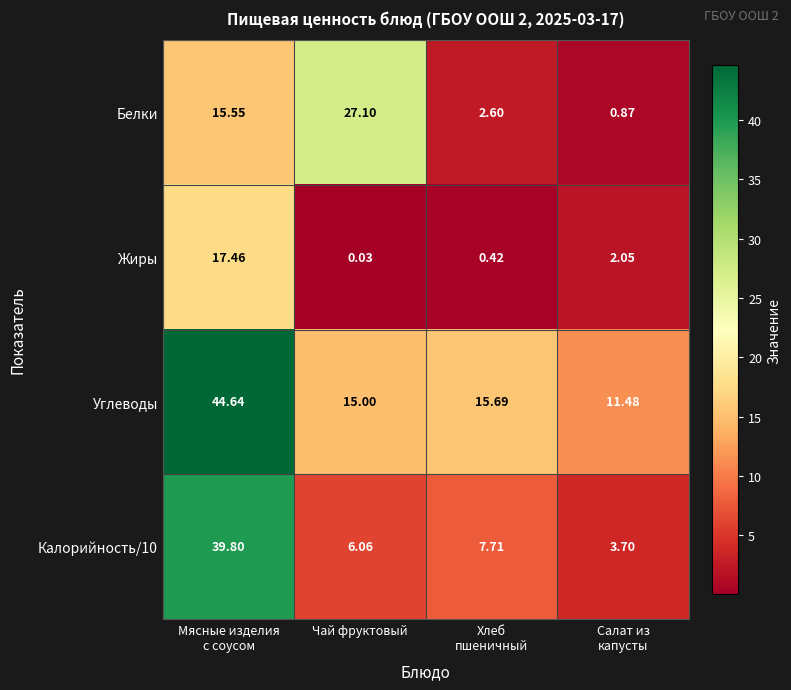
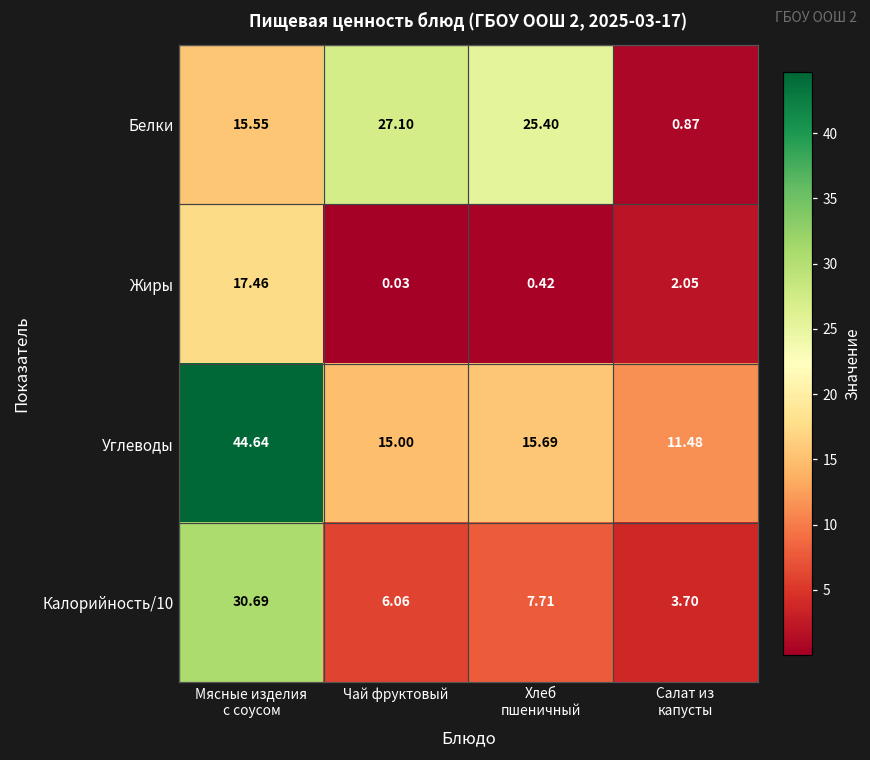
Белки, Хлеб пшеничный: 2.60 -> 25.40
Калорийность/10, Мясные изделия с соусом: 39.80 -> 30.69
